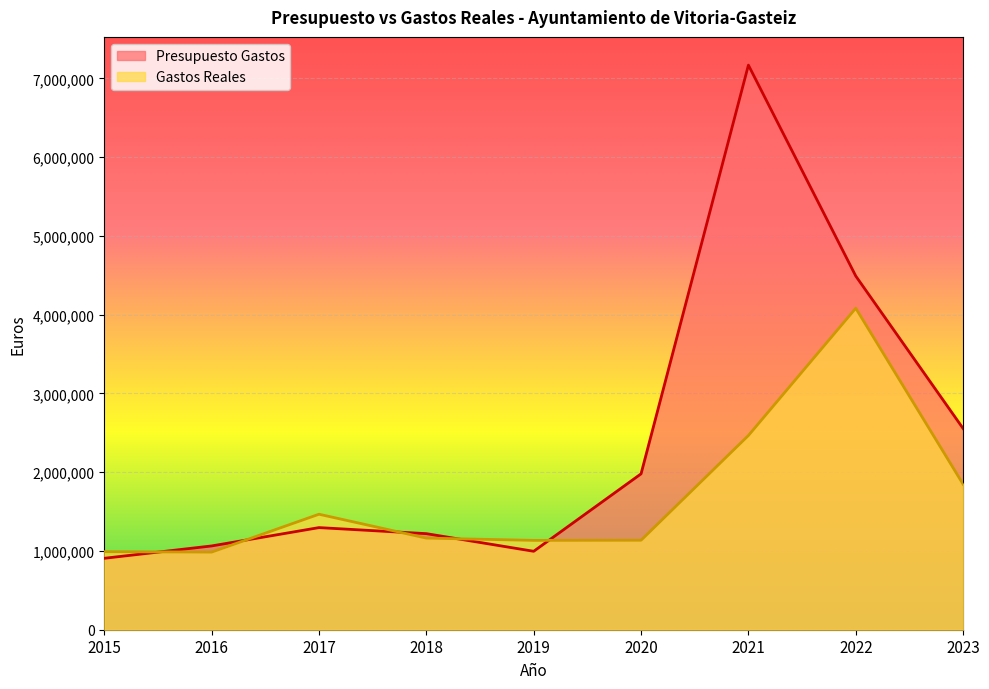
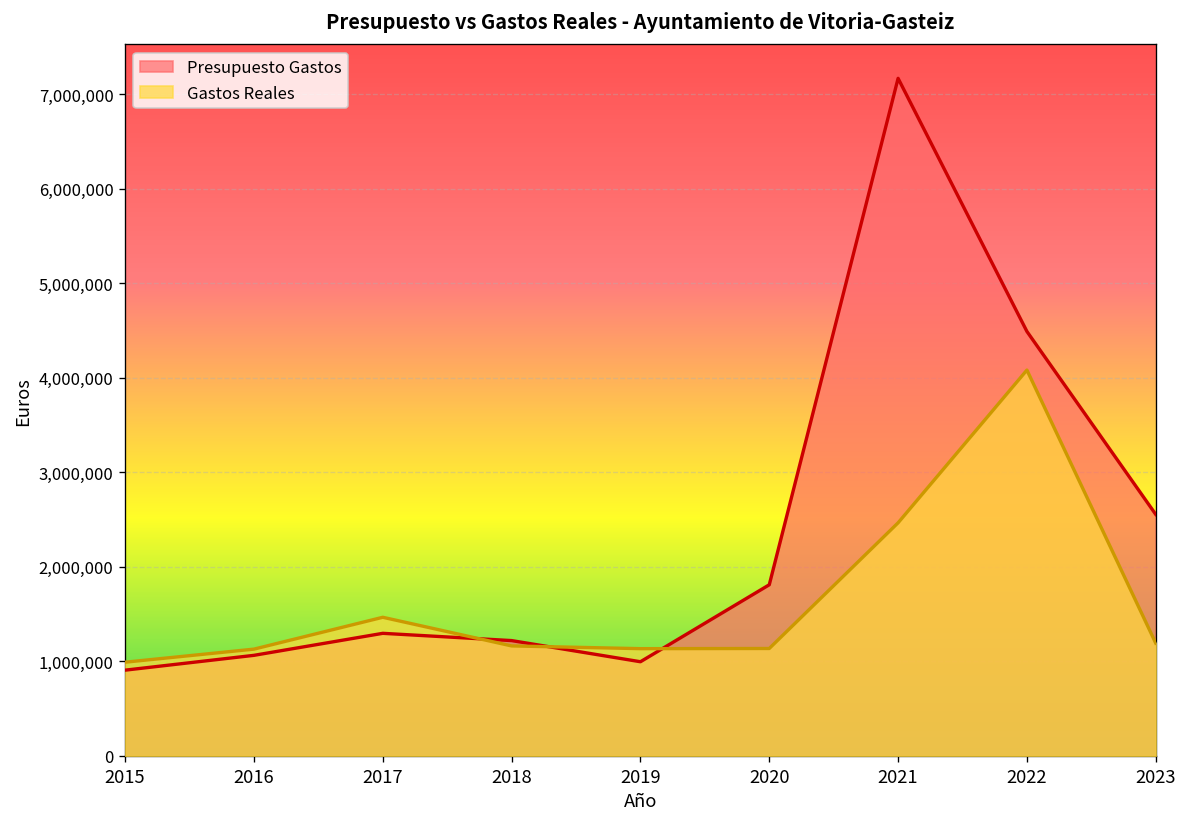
Gastos Reales, 2016: 1,000,000 -> 1,100,000
Presupuesto Gastos, 2020: 2,000,000 -> 1,800,000
Gastos Reales, 2023: 1,800,000 -> 1,200,000
